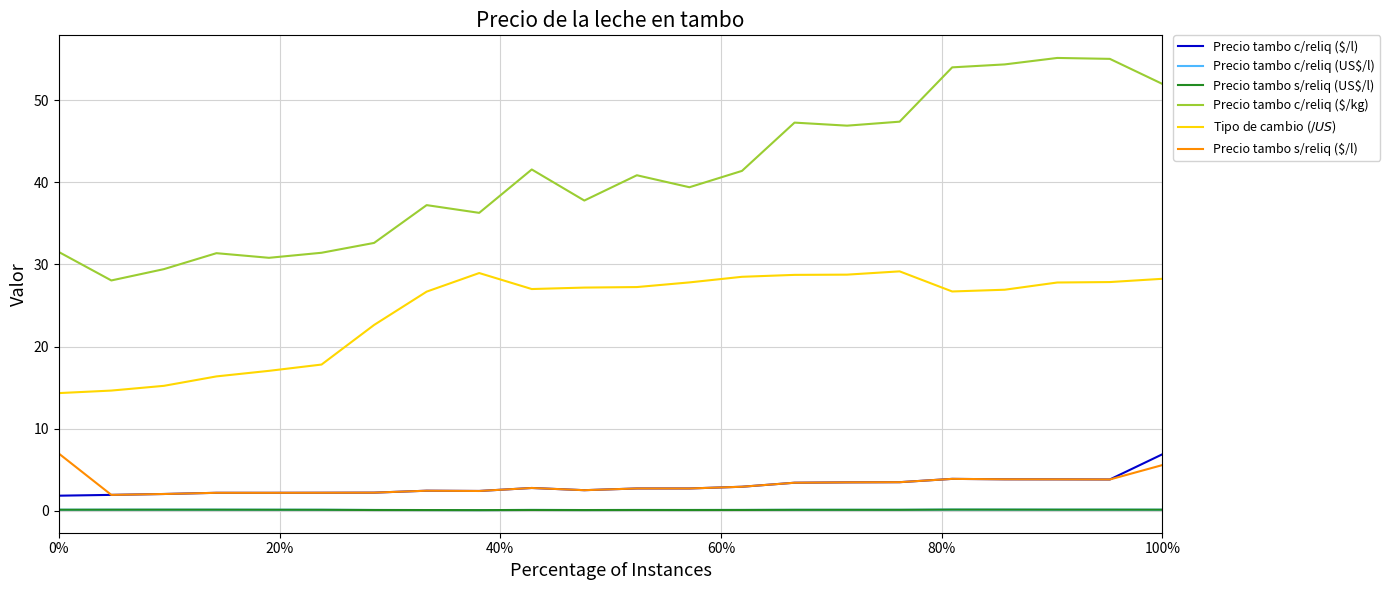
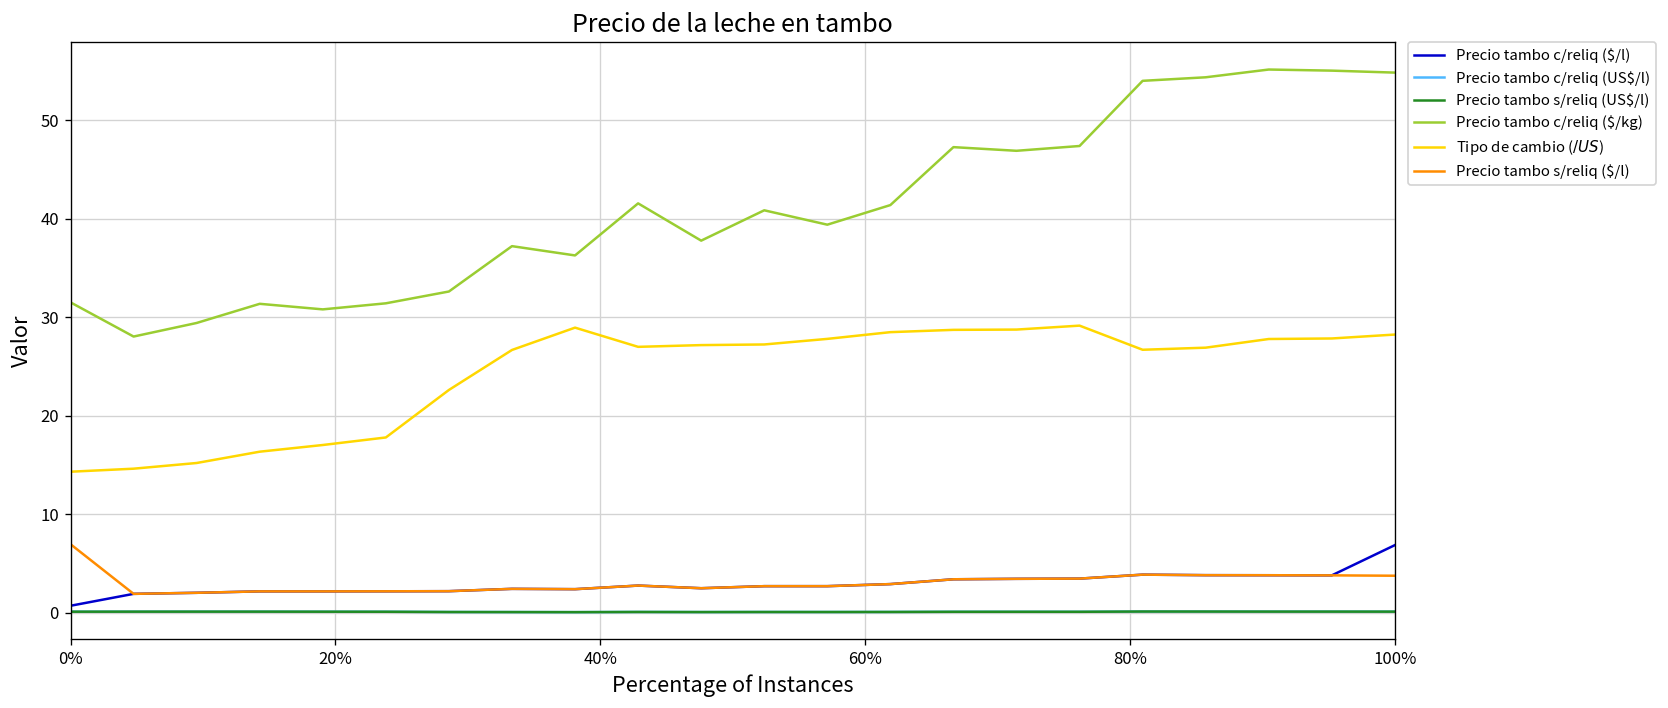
Precio tambo c/reliq ($/l), 0%: 2 -> 1
Precio tambo c/reliq ($/kg), 100%: 52 -> 55
Precio tambo s/reliq ($/l), 100%: 6 -> 4
